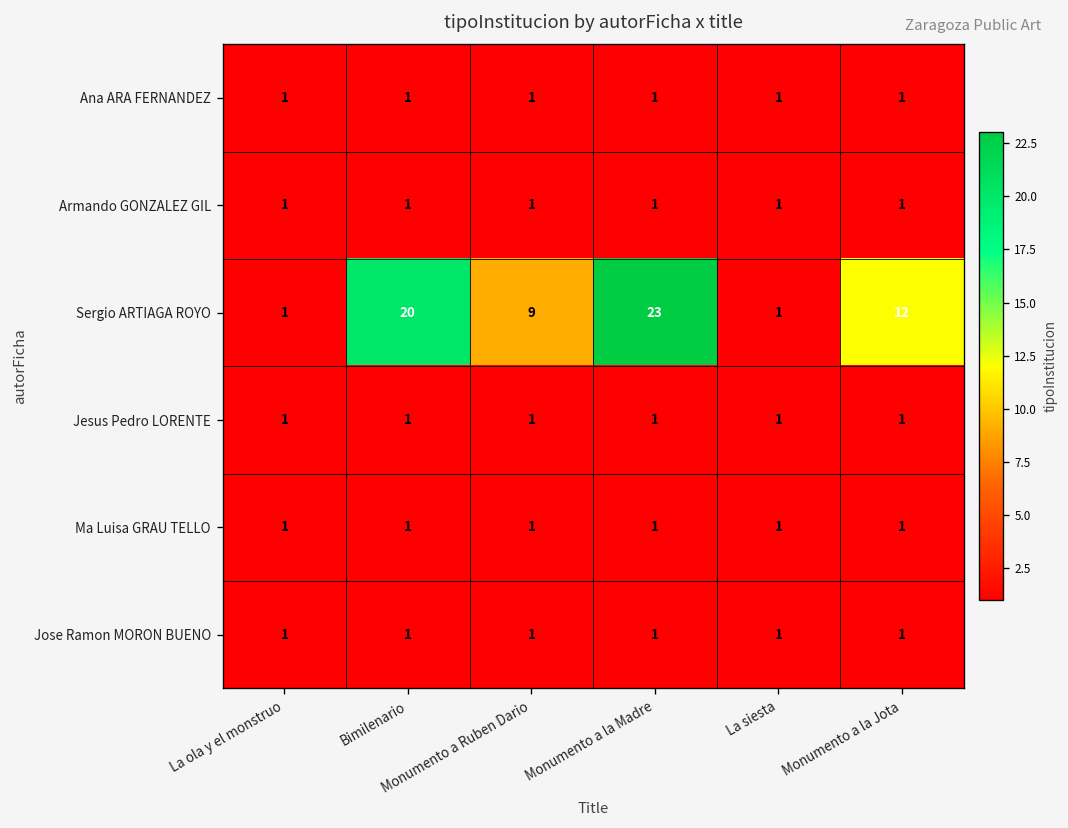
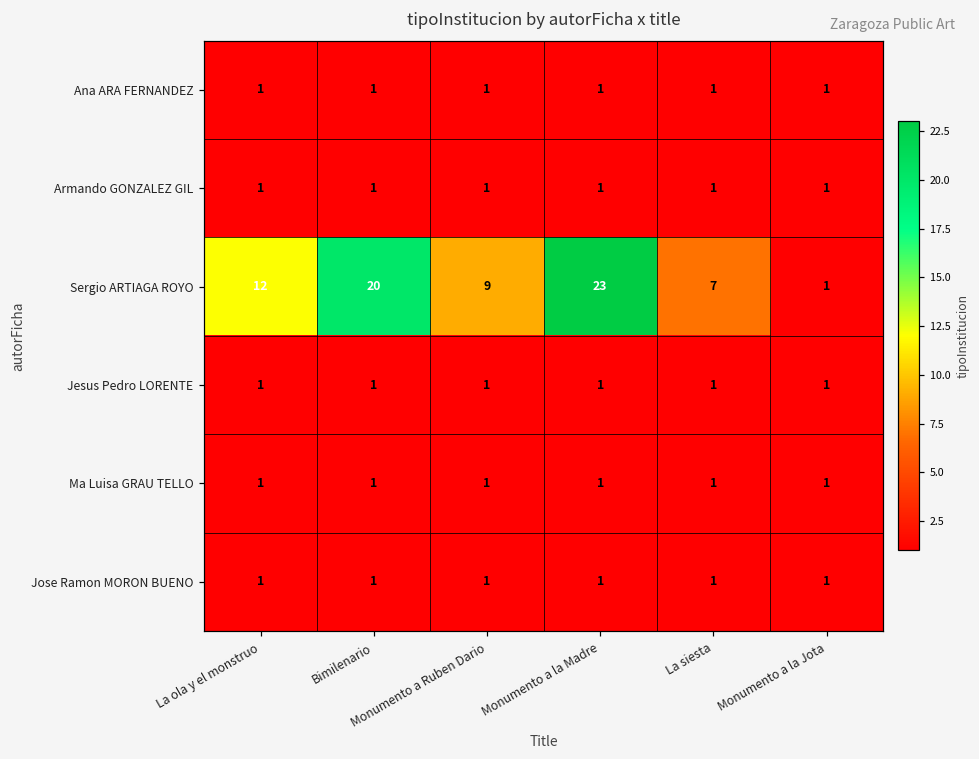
Sergio ARTIAGA ROYO, La ola y el monstruo: 1 -> 12
Sergio ARTIAGA ROYO, La siesta: 1 -> 7
Sergio ARTIAGA ROYO, Monumento a la Jota: 12 -> 1
